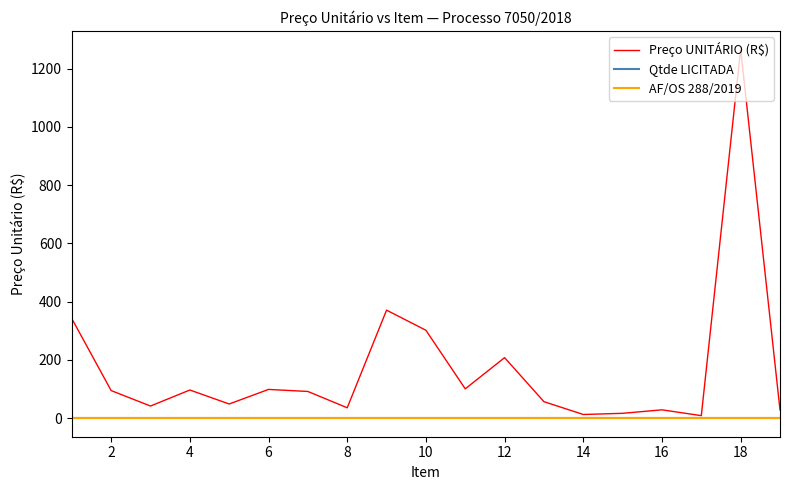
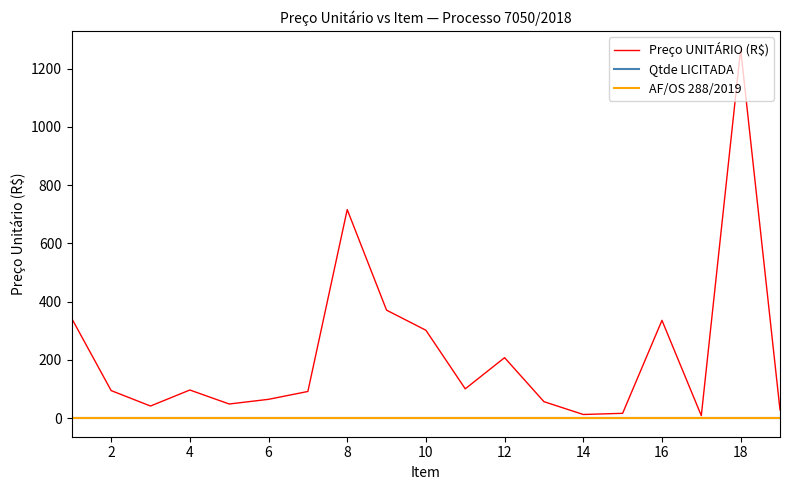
Preço UNITÁRIO (R$), 6: 100 -> 70
Preço UNITÁRIO (R$), 8: 40 -> 720
Preço UNITÁRIO (R$), 16: 30 -> 340
